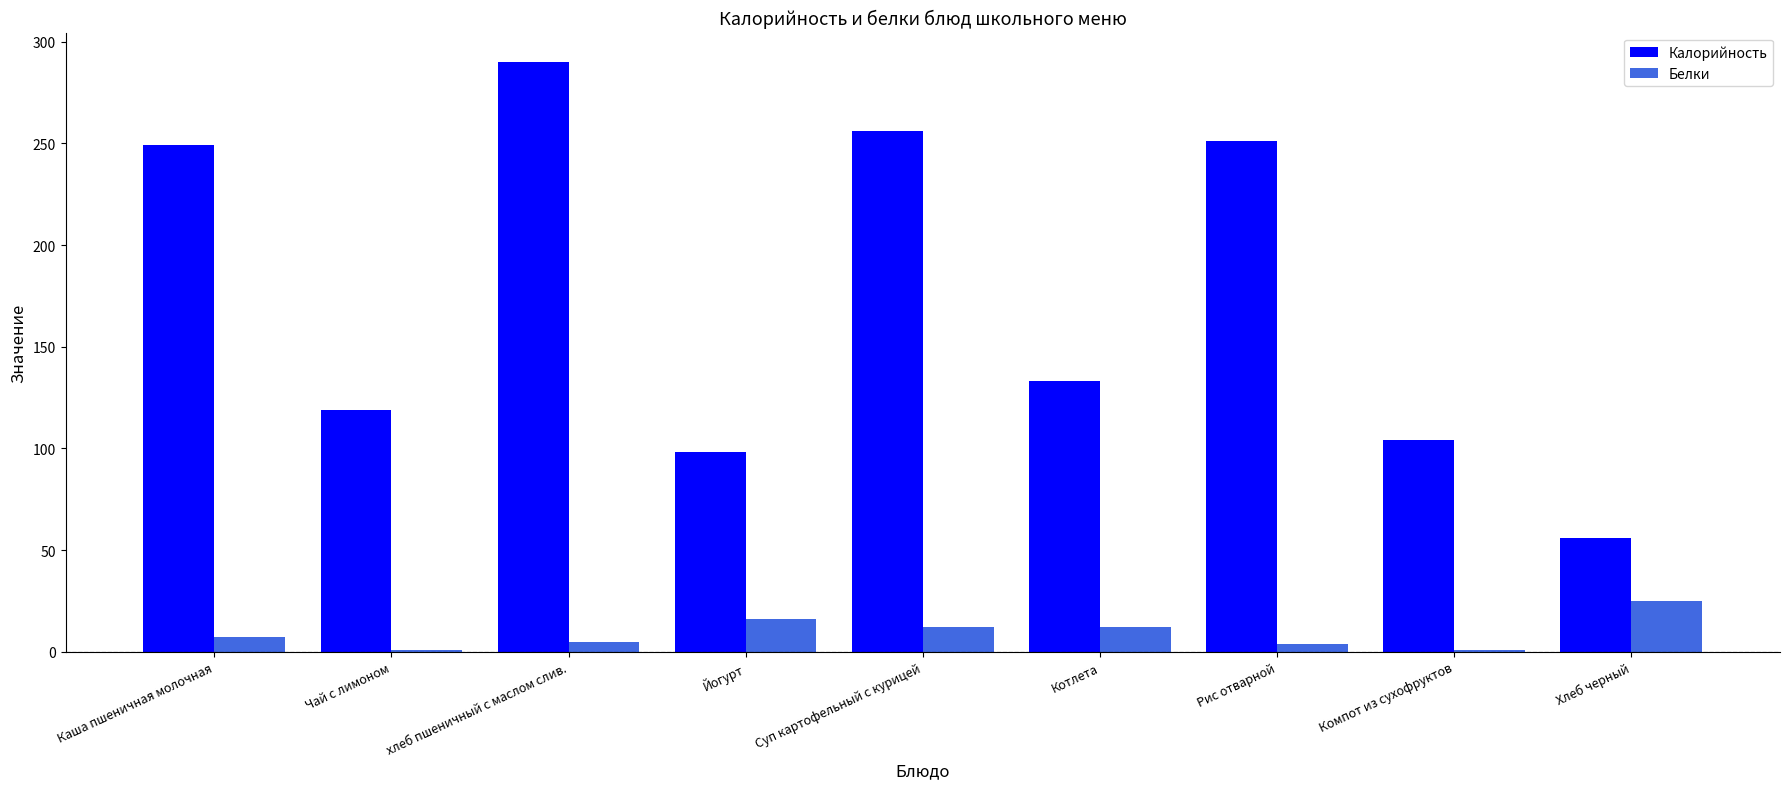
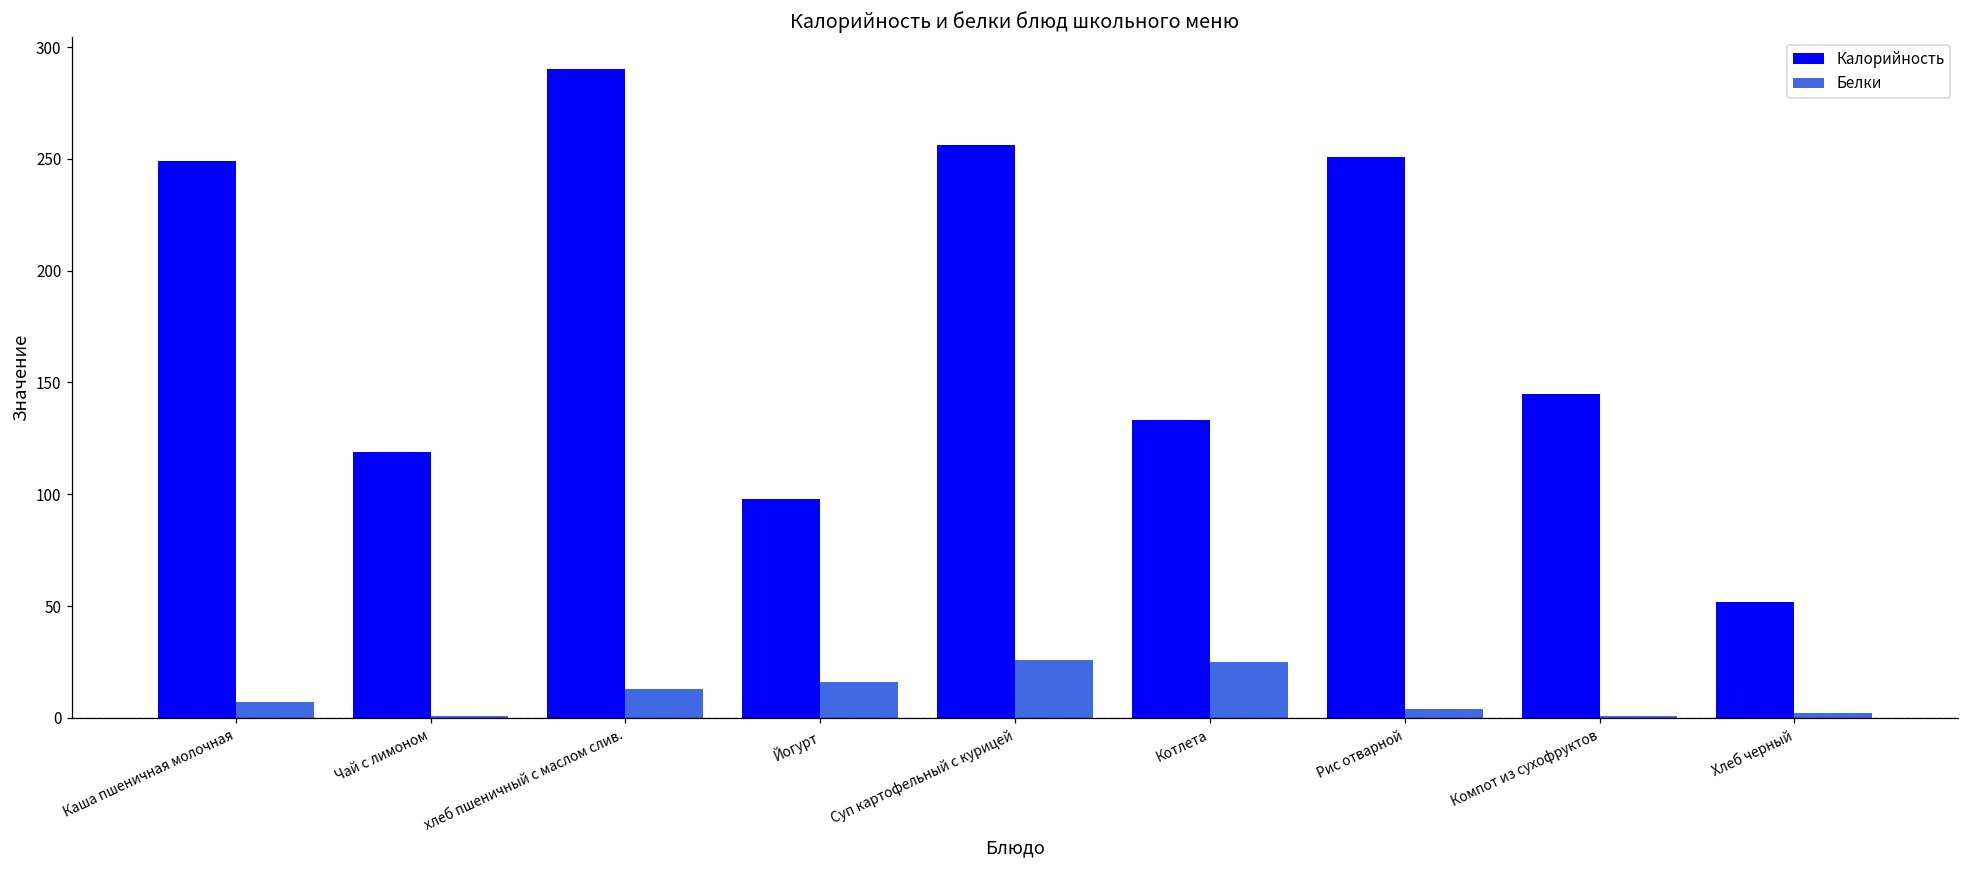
Белки, хлеб пшеничный с маслом слив.: 5 -> 13
Белки, Суп картофельный с курицей: 12 -> 26
Белки, Котлета: 12 -> 25
Калорийность, Компот из сухофруктов: 104 -> 145
Калорийность, Хлеб черный: 56 -> 52
Белки, Хлеб черный: 25 -> 2
